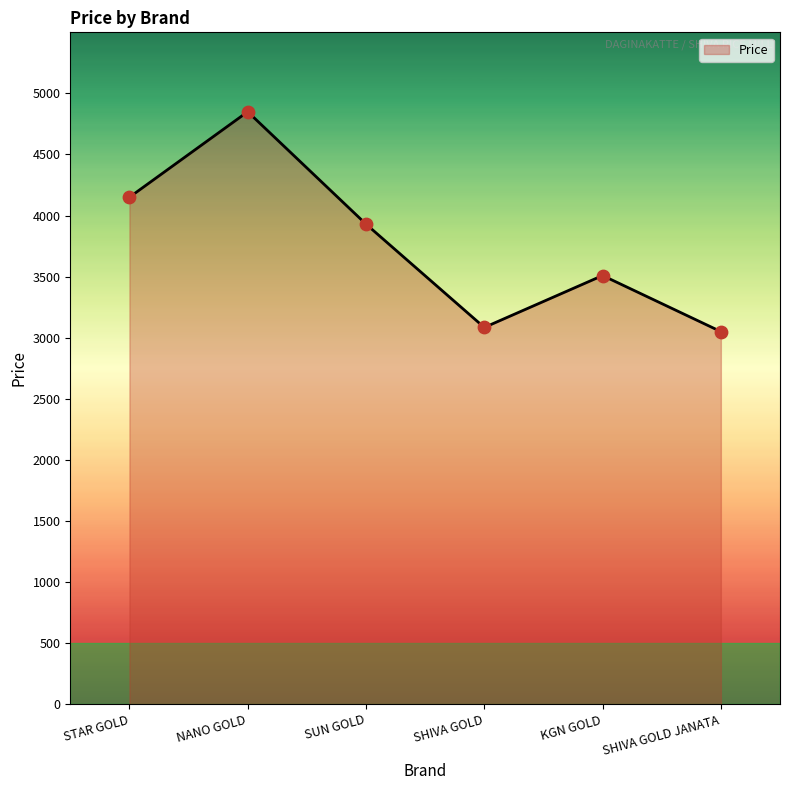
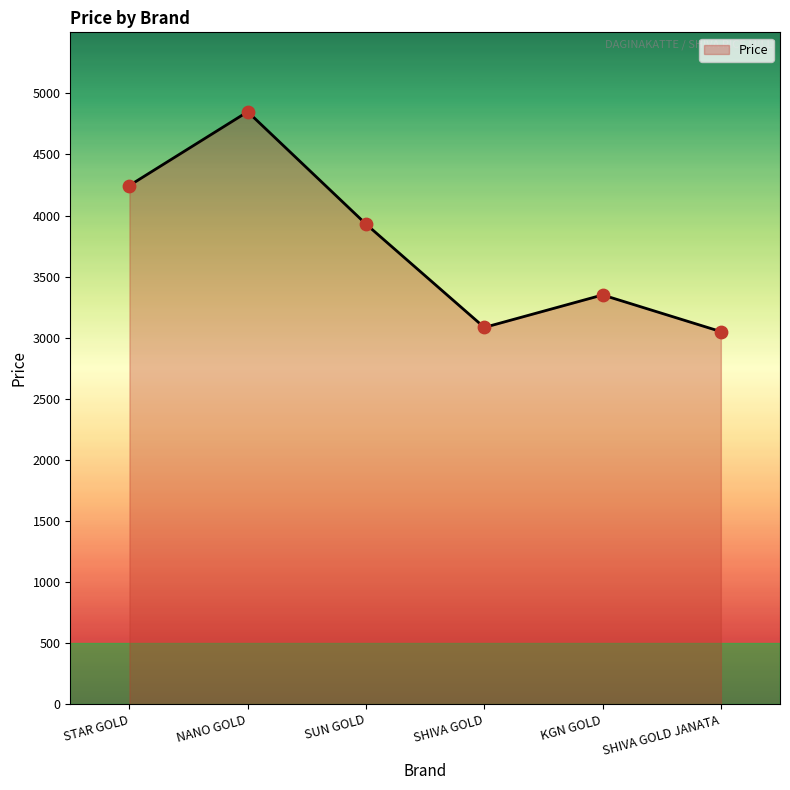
STAR GOLD: 4150 -> 4250
KGN GOLD: 3510 -> 3350
